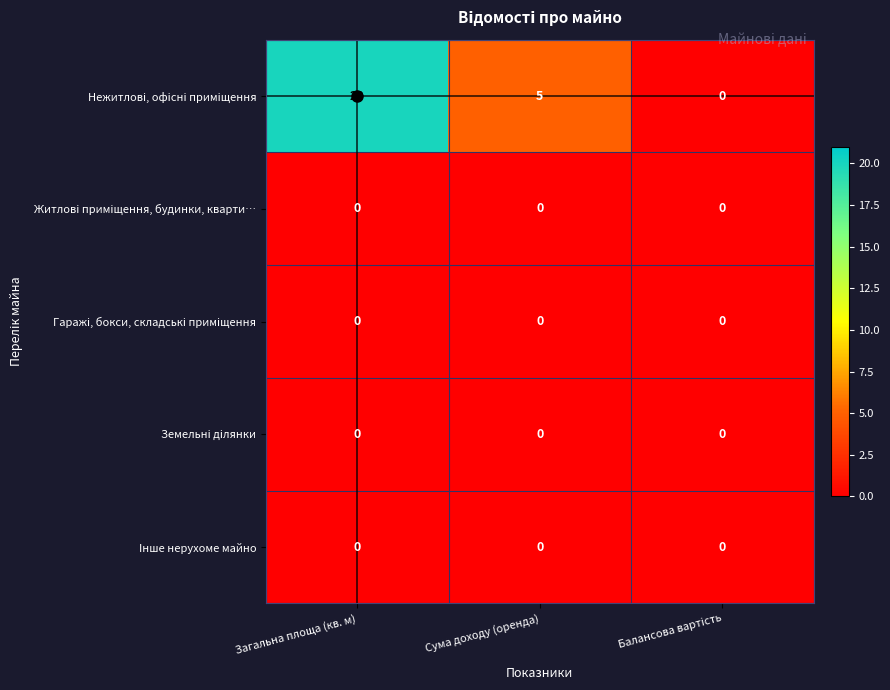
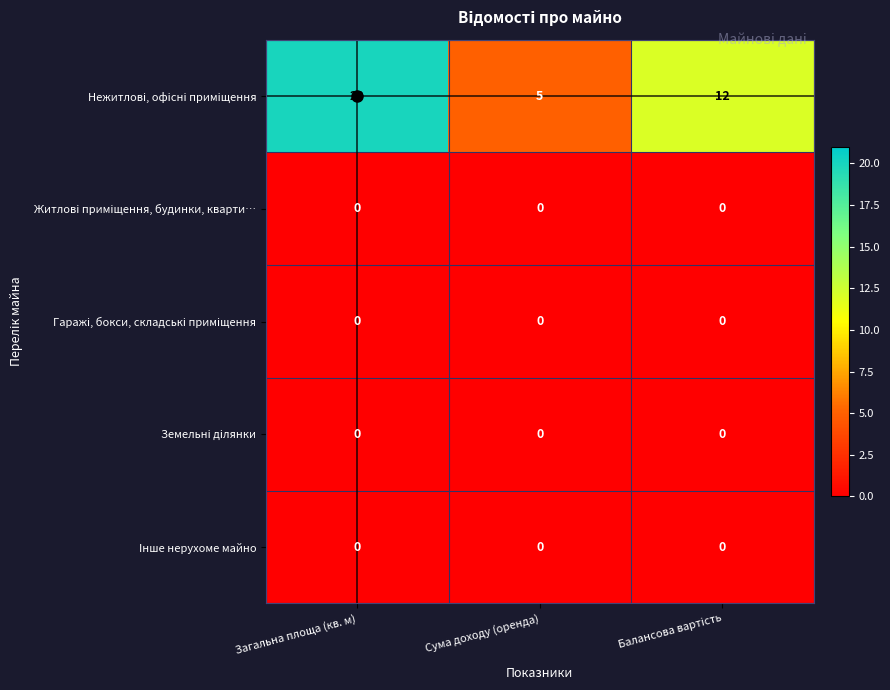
Нежитлові, офісні приміщення, Балансова вартість: 0 -> 12
